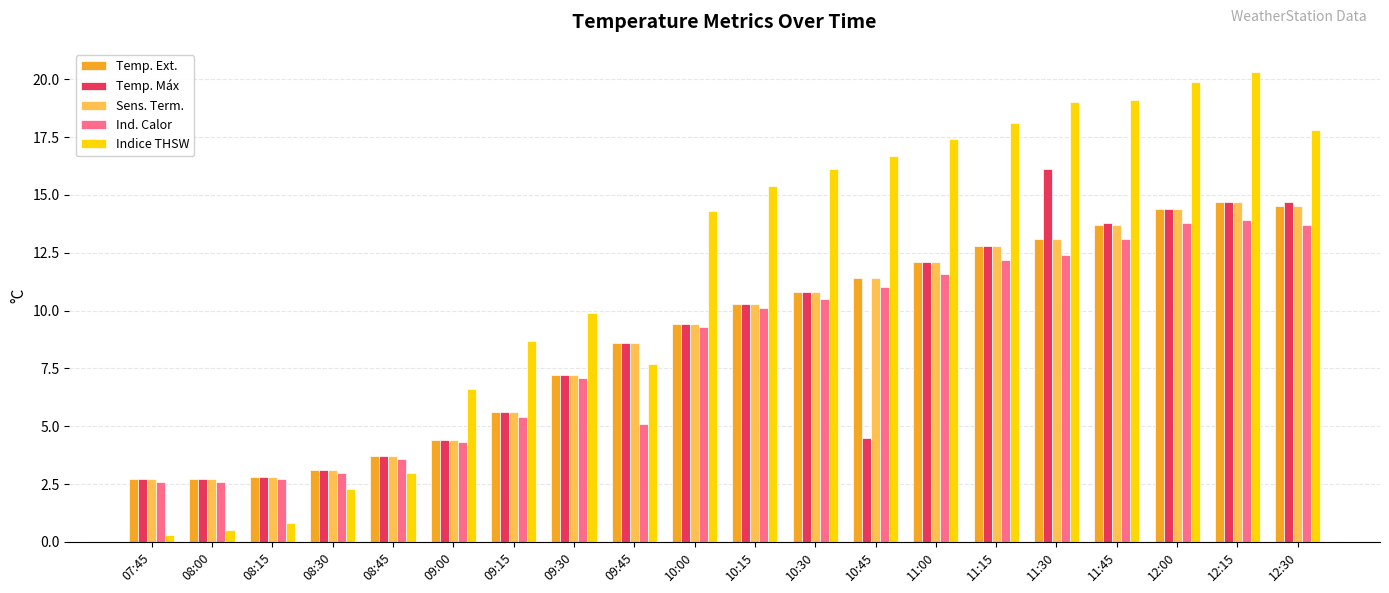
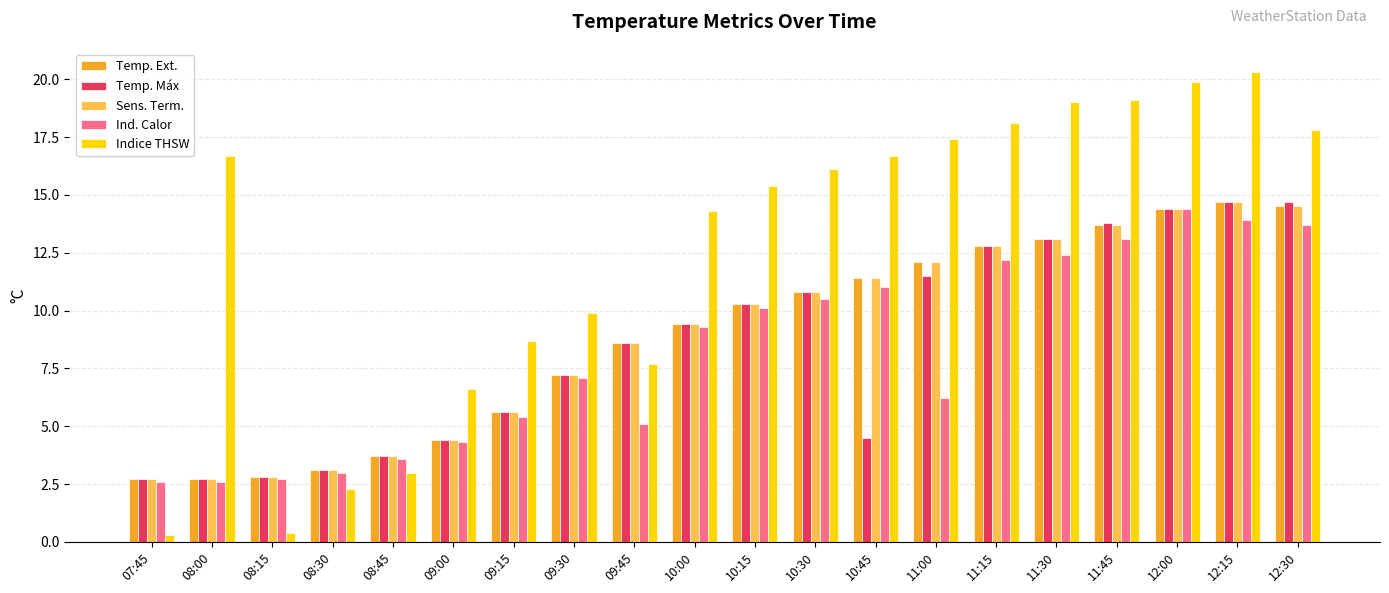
Indice THSW, 08:00: 0.5 -> 16.7
Indice THSW, 08:15: 0.8 -> 0.4
Temp. Máx, 11:00: 12.1 -> 11.5
Ind. Calor, 11:00: 11.6 -> 6.2
Temp. Máx, 11:30: 16.1 -> 13.1
Ind. Calor, 12:00: 13.8 -> 14.4
